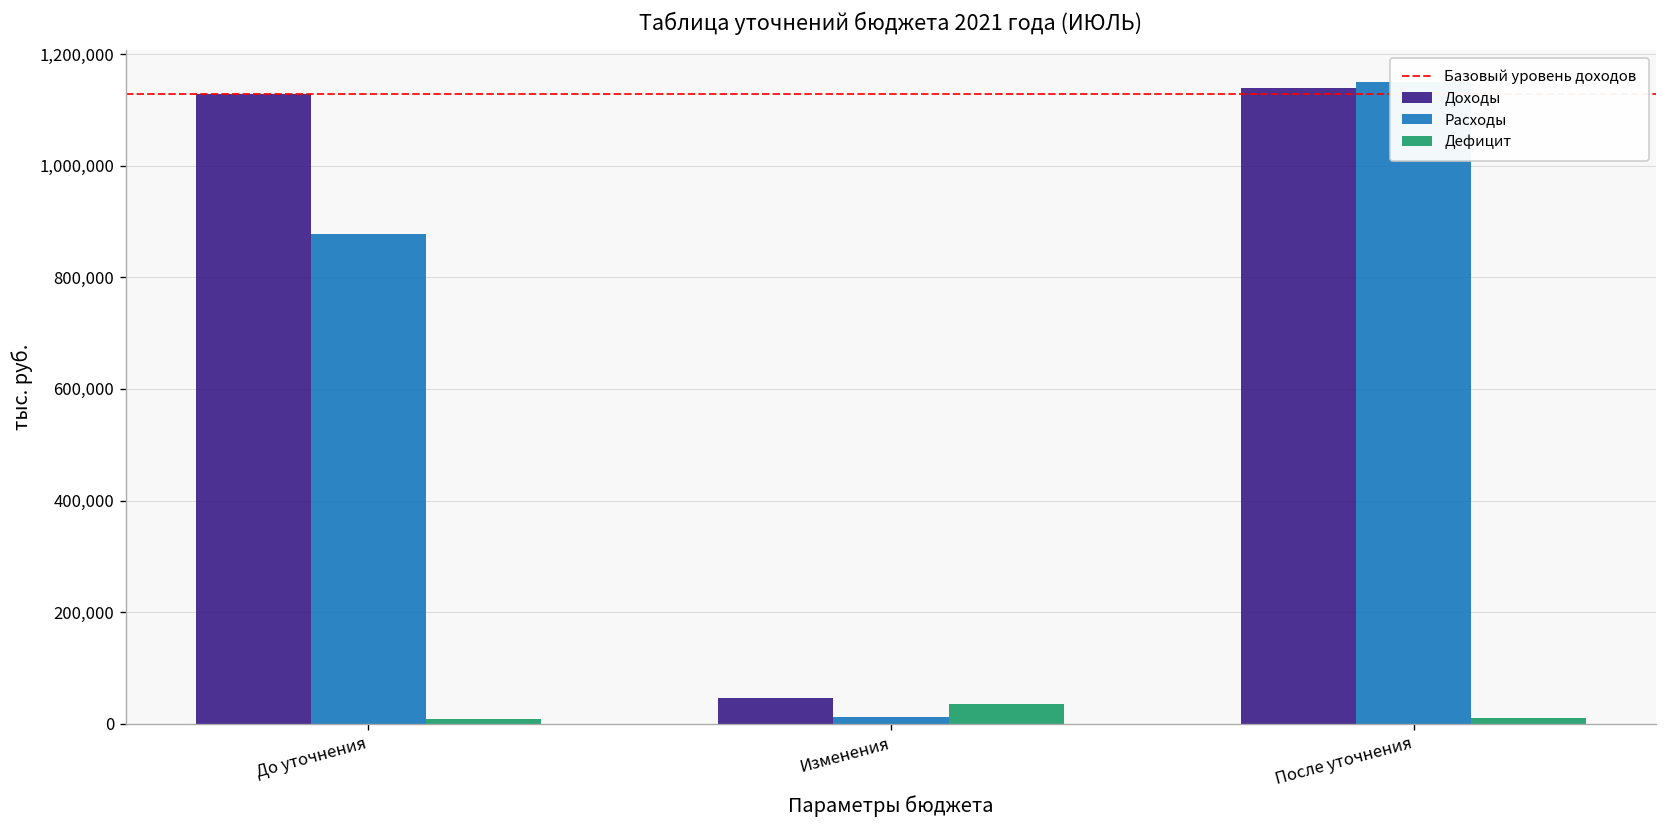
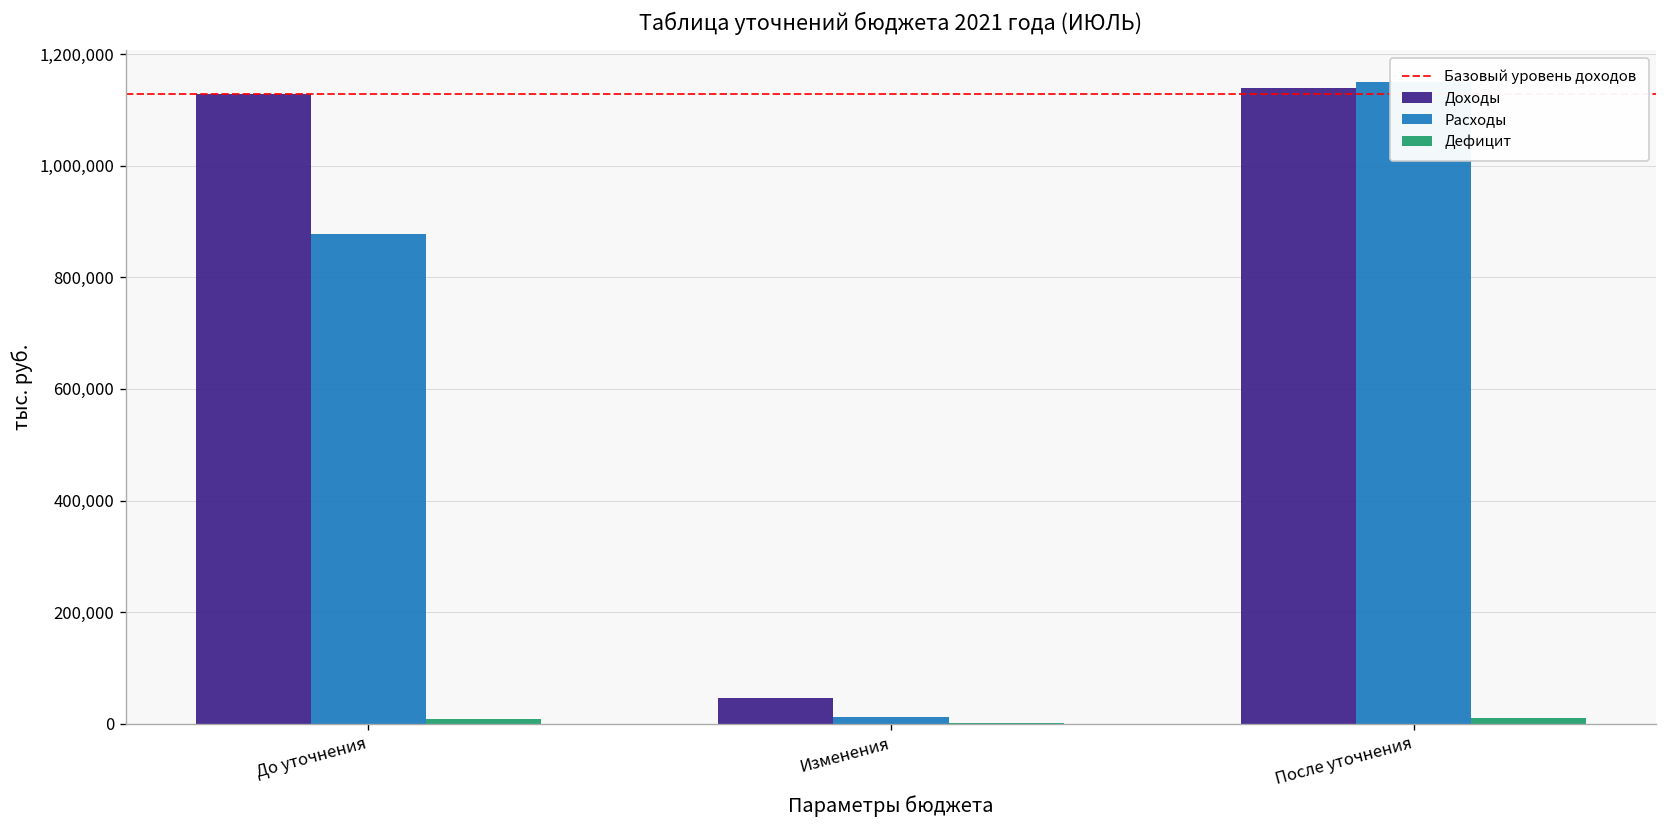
Дефицит, Изменения: 30,000 -> 0
